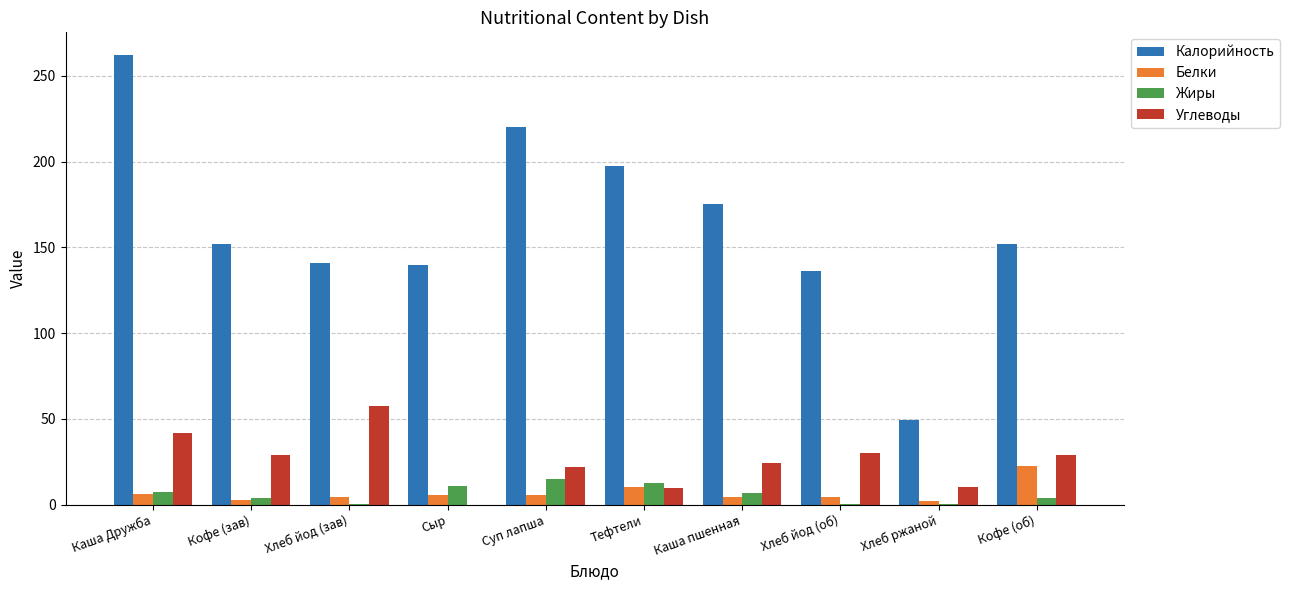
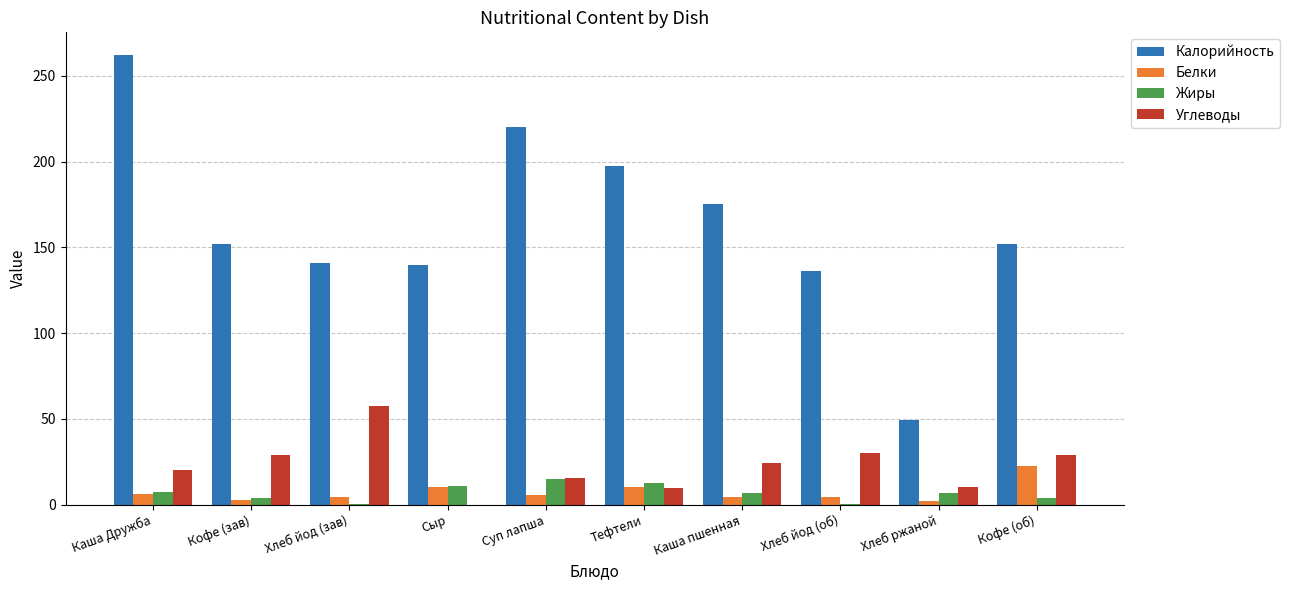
Углеводы, Каша Дружба: 42 -> 20
Белки, Сыр: 5 -> 10
Углеводы, Суп лапша: 22 -> 16
Жиры, Хлеб ржаной: 0 -> 7
